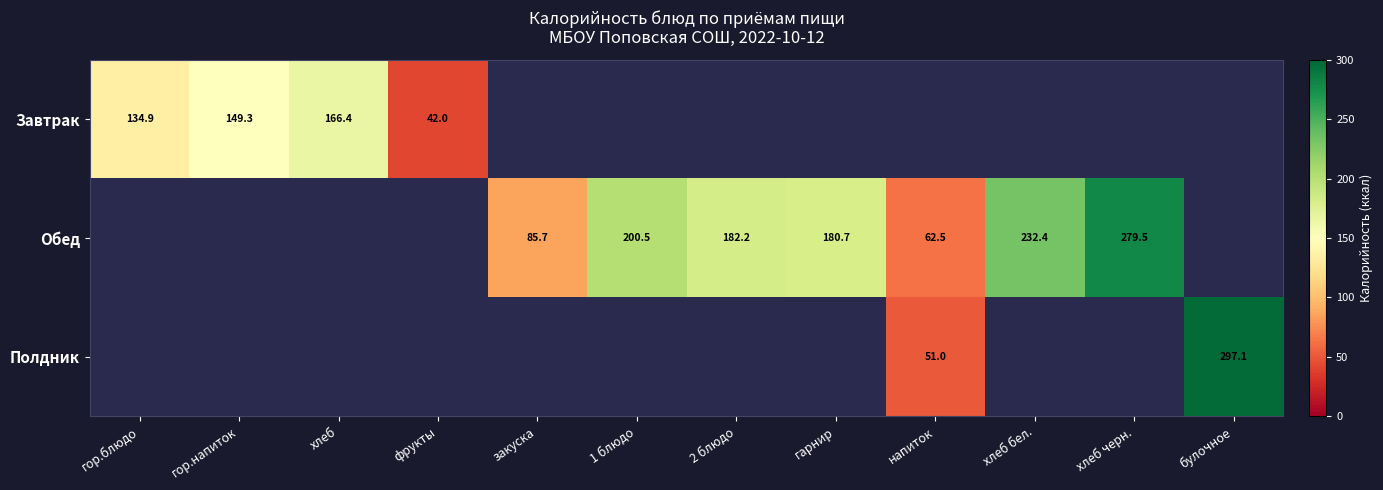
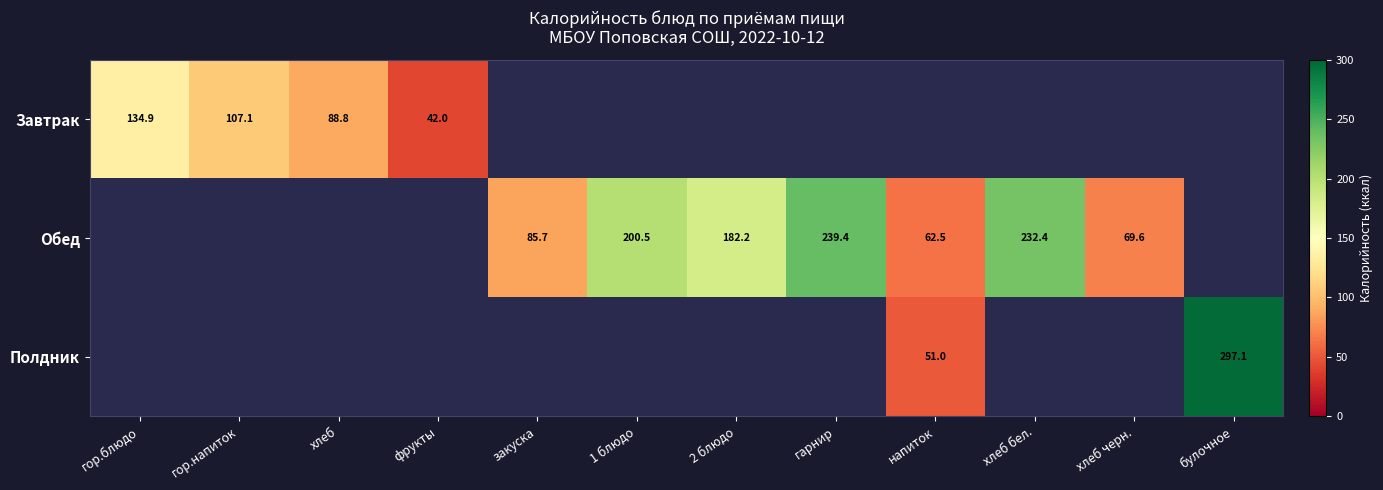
Завтрак, гор.напиток: 149.3 -> 107.1
Завтрак, хлеб: 166.4 -> 88.8
Обед, гарнир: 180.7 -> 239.4
Обед, хлеб черн.: 279.5 -> 69.6
